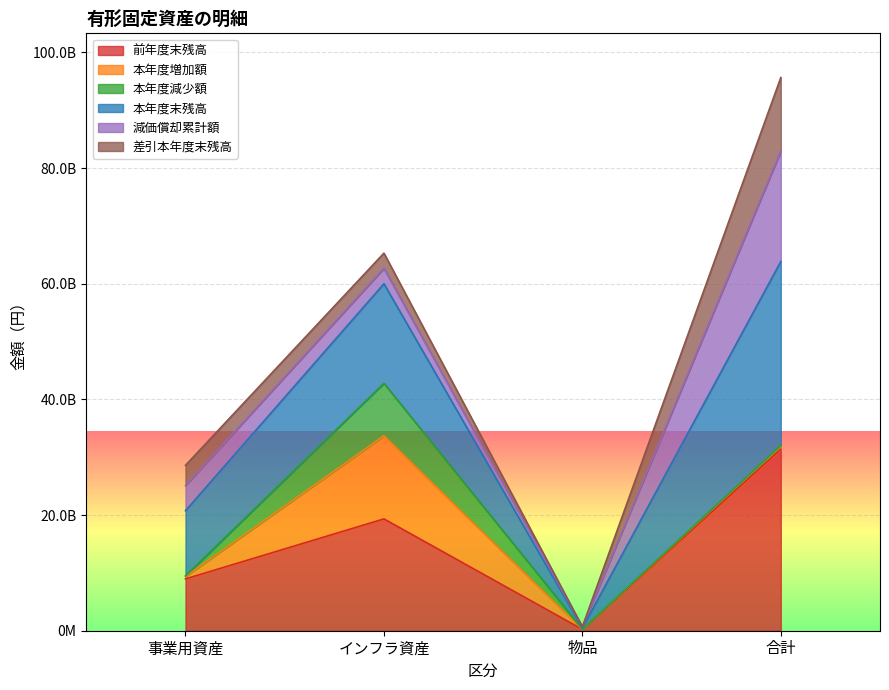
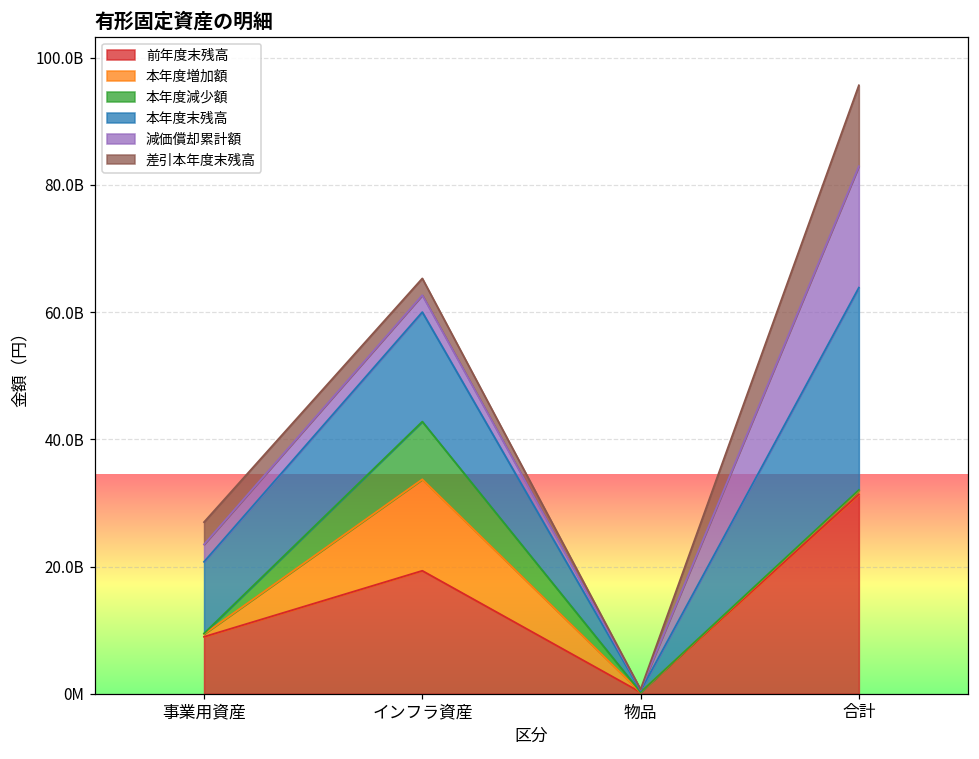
減価償却累計額, 事業用資産: 4000000000 -> 3000000000
